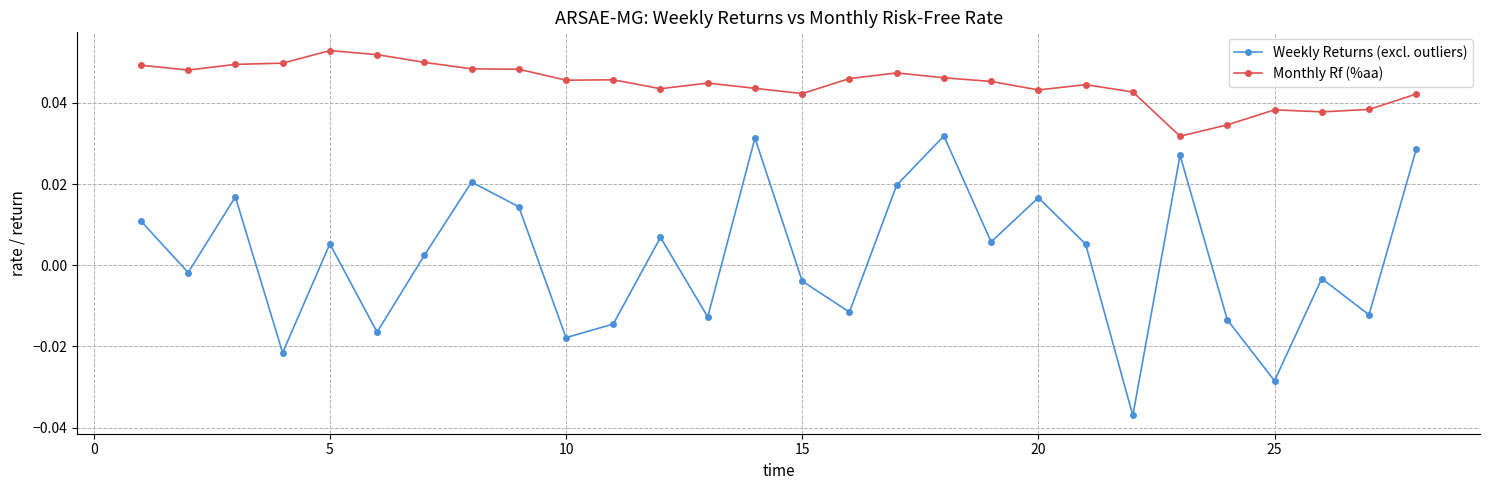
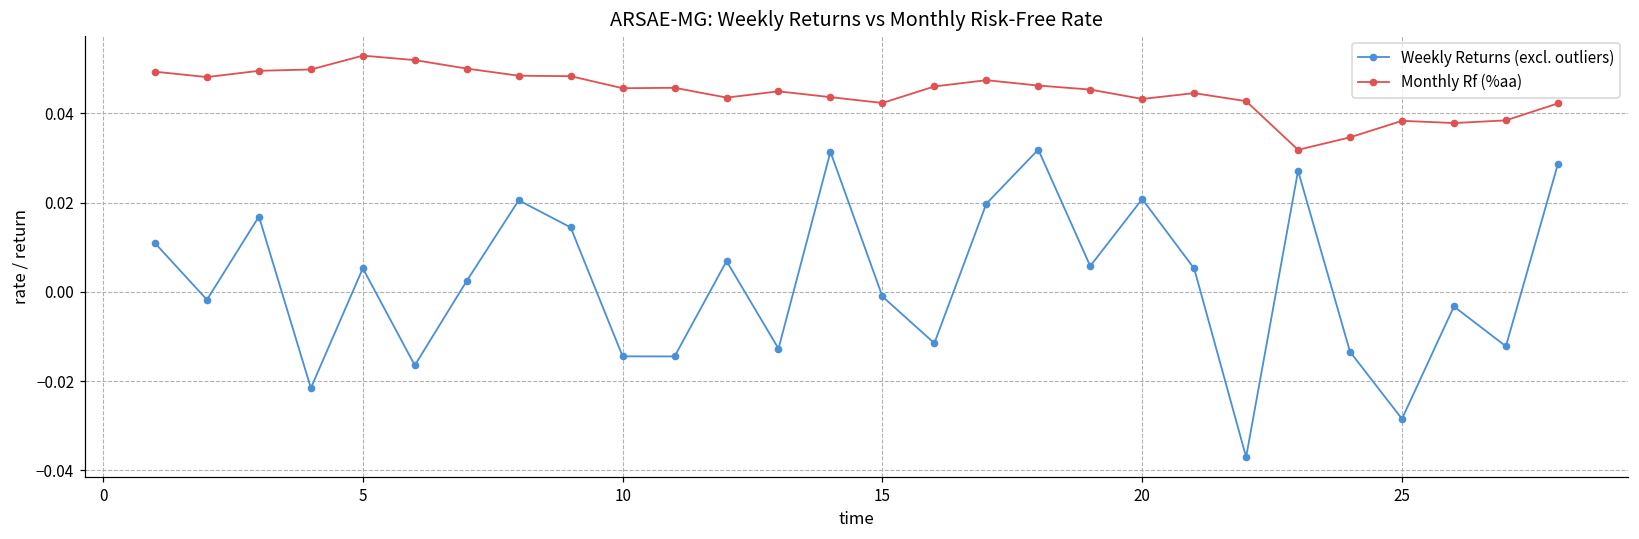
Weekly Returns (excl. outliers), 10: -0.018 -> -0.014
Weekly Returns (excl. outliers), 15: -0.004 -> -0.001
Weekly Returns (excl. outliers), 20: 0.017 -> 0.021
